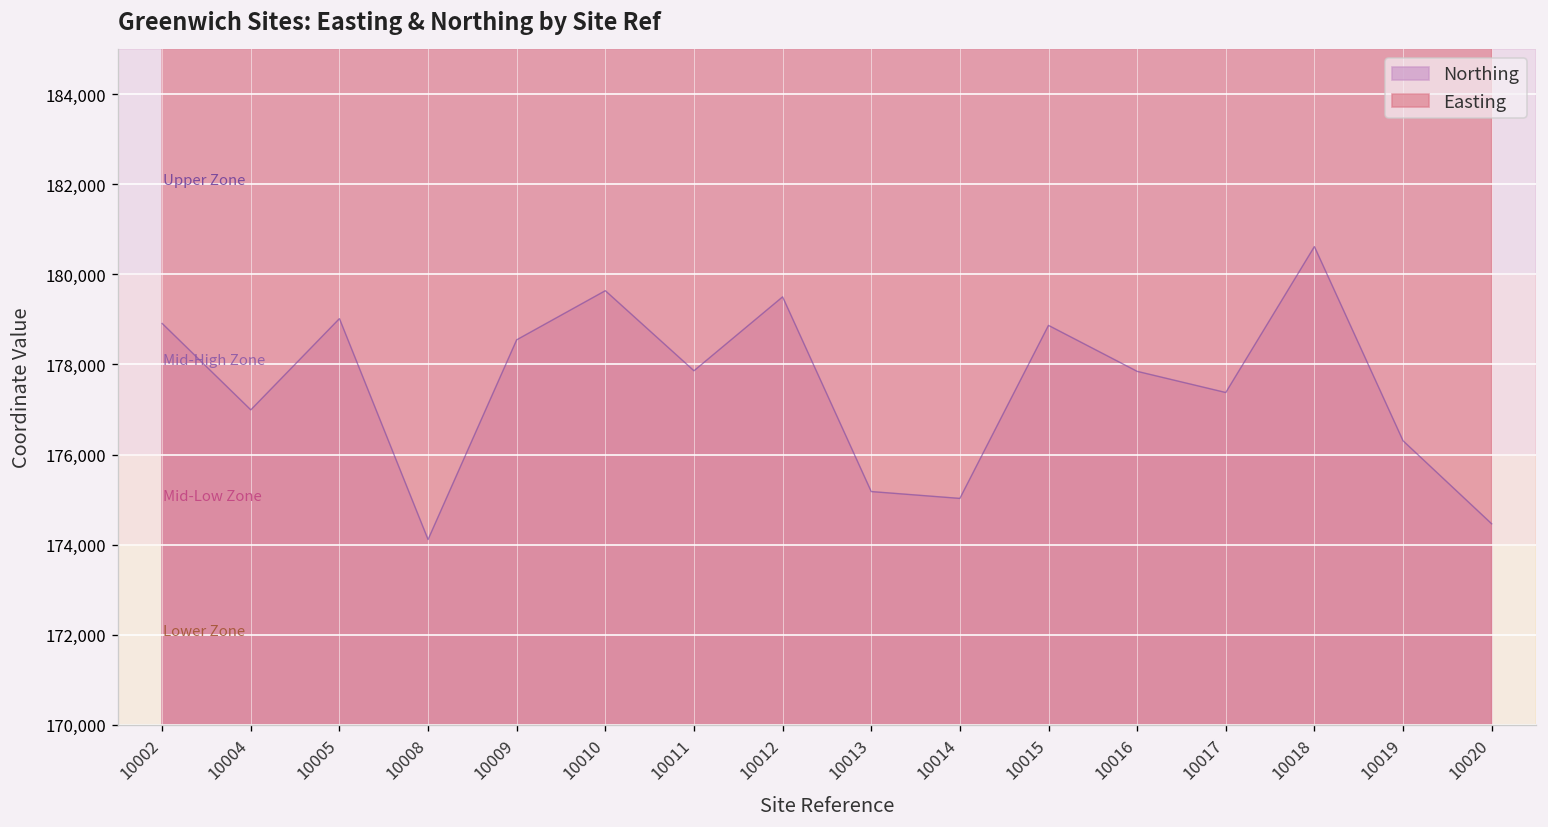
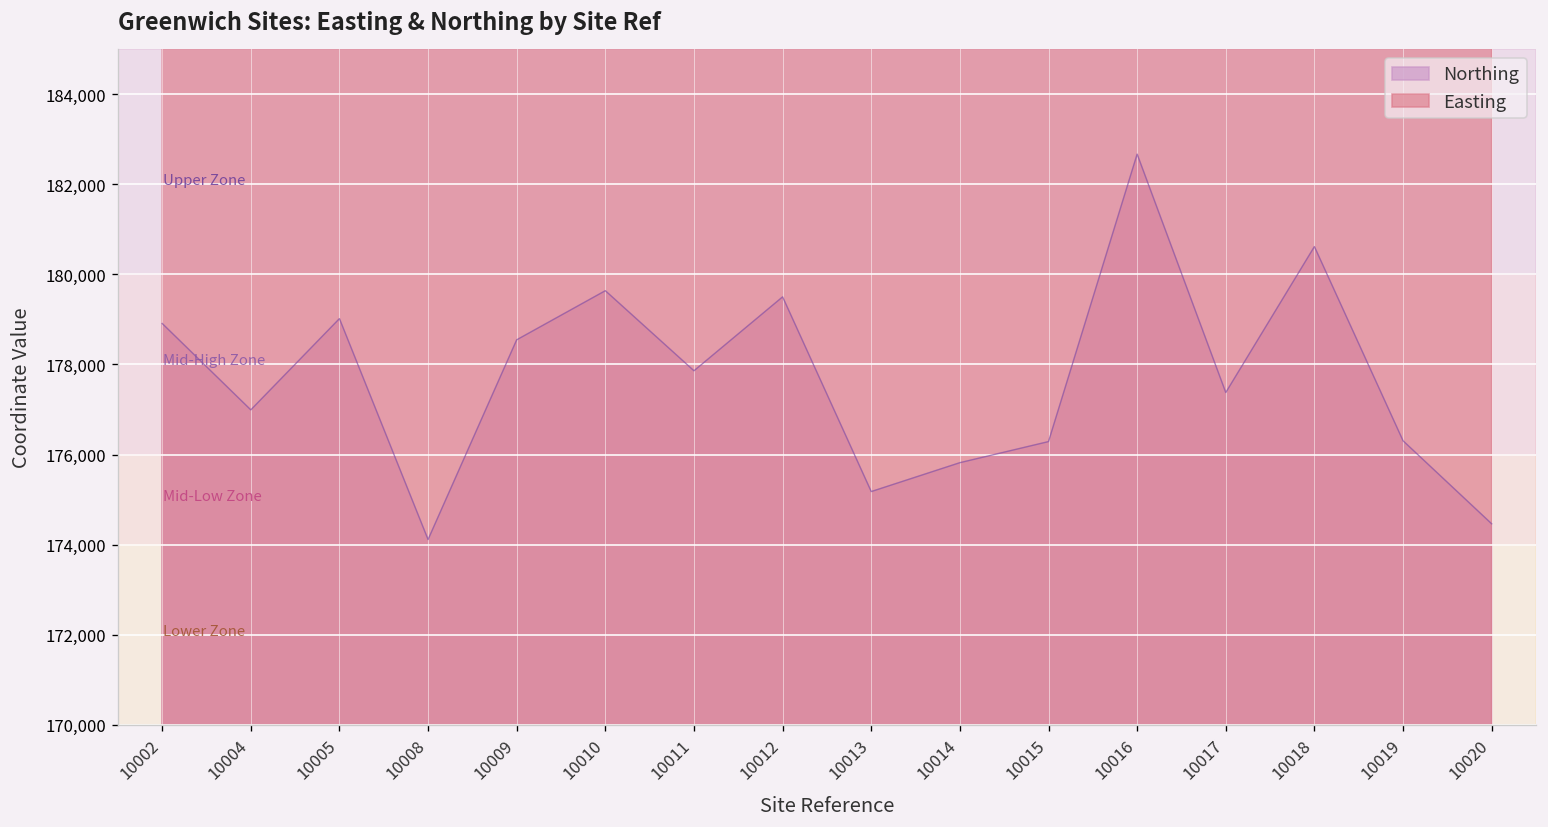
Northing, 10014: 175,000 -> 175,800
Northing, 10015: 178,900 -> 176,300
Northing, 10016: 177,800 -> 182,700
